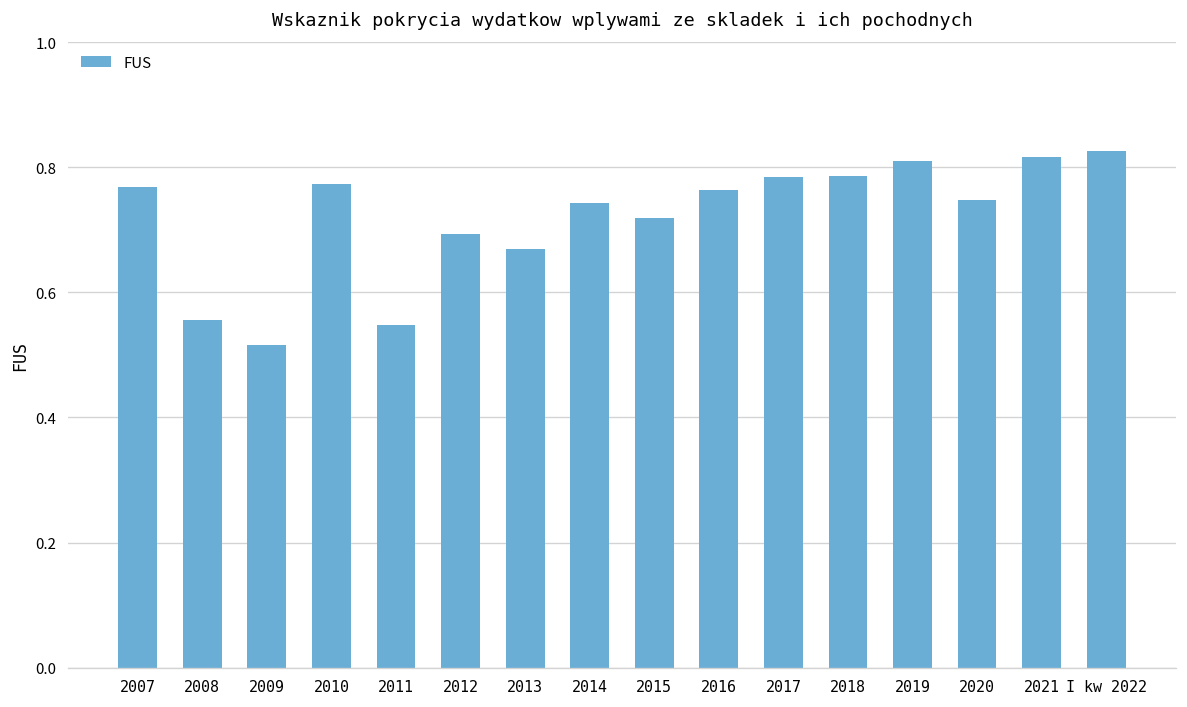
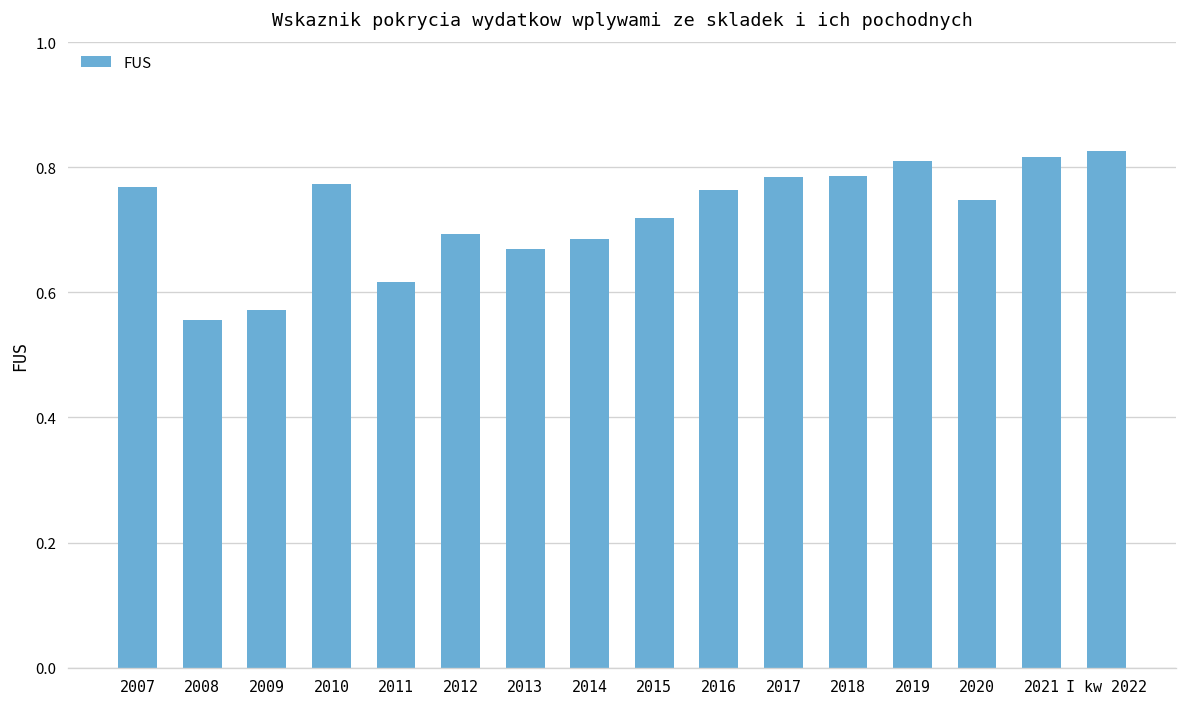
2009: 0.52 -> 0.57
2011: 0.55 -> 0.62
2014: 0.74 -> 0.69
